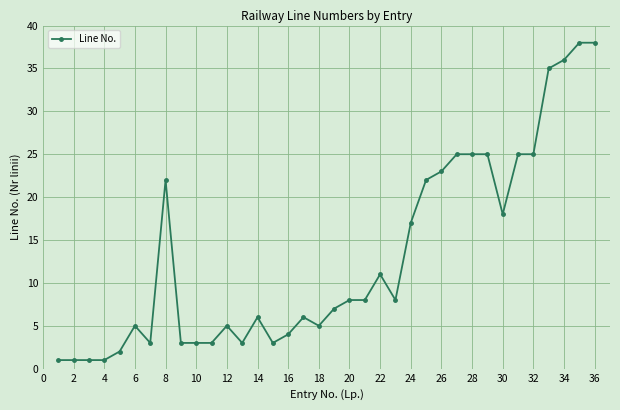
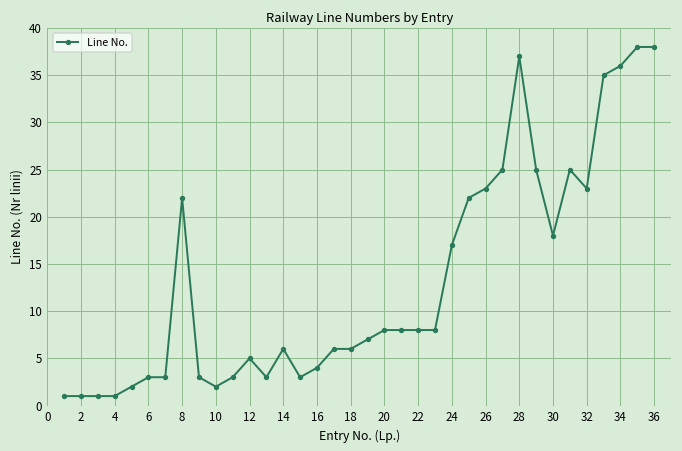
6: 5 -> 3
10: 3 -> 2
18: 5 -> 6
22: 11 -> 8
28: 25 -> 37
32: 25 -> 23
